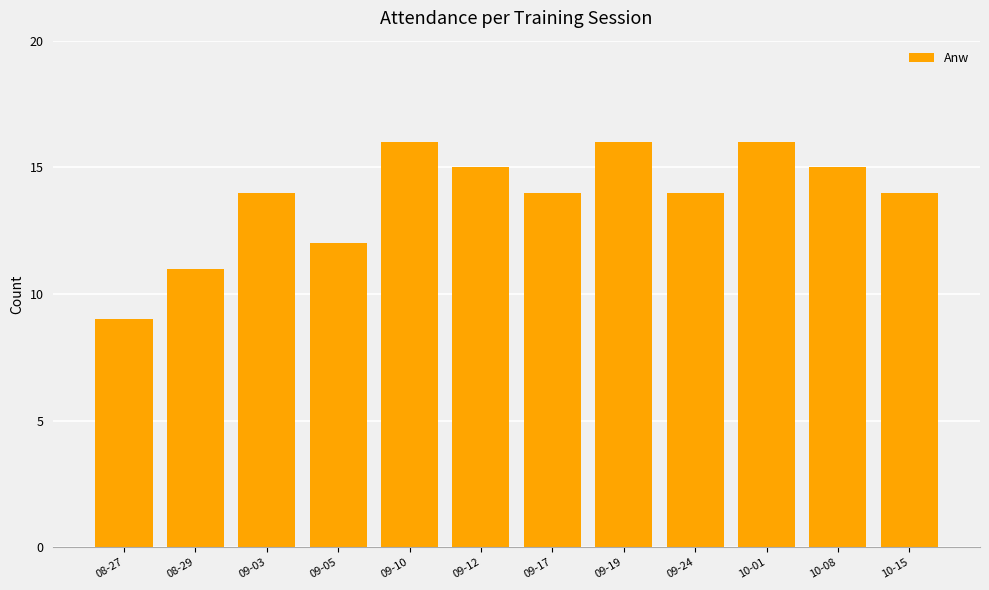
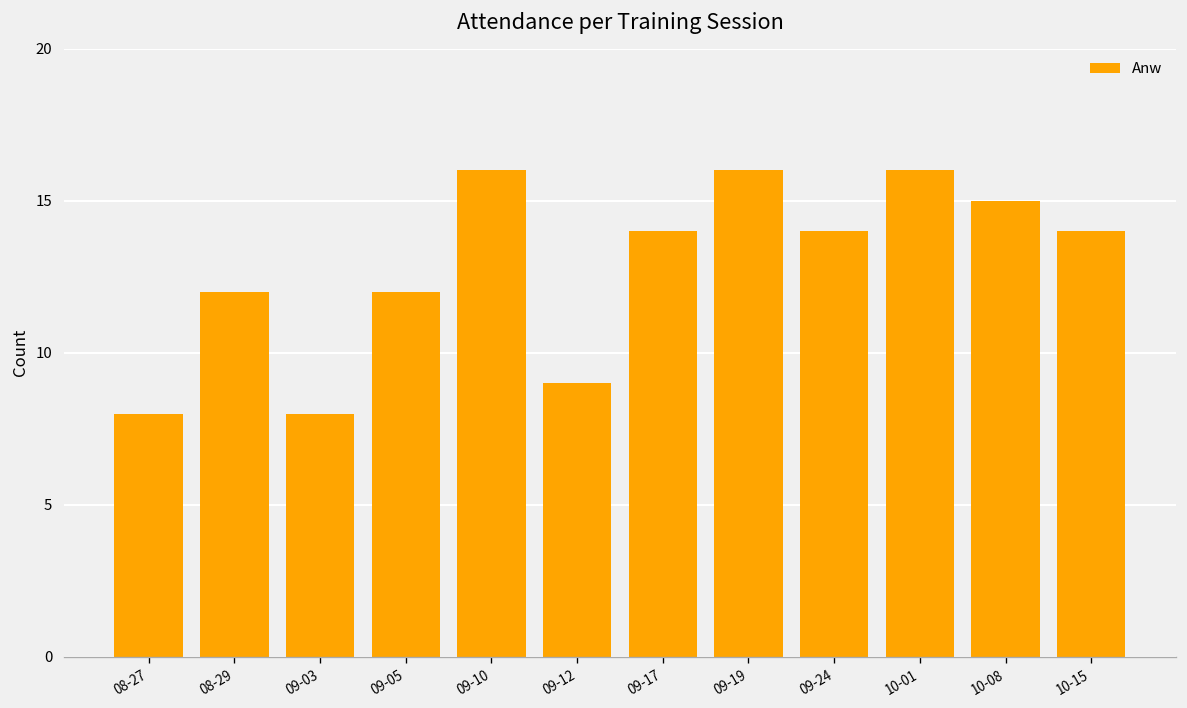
08-27: 9 -> 8
08-29: 11 -> 12
09-03: 14 -> 8
09-12: 15 -> 9
